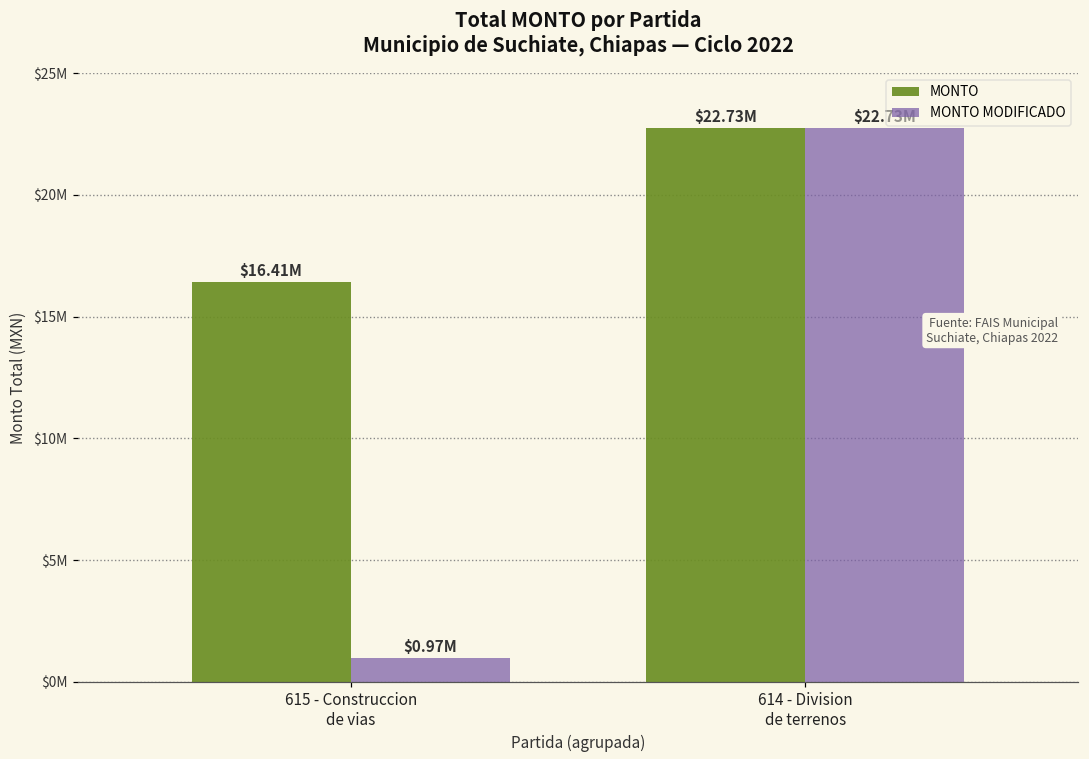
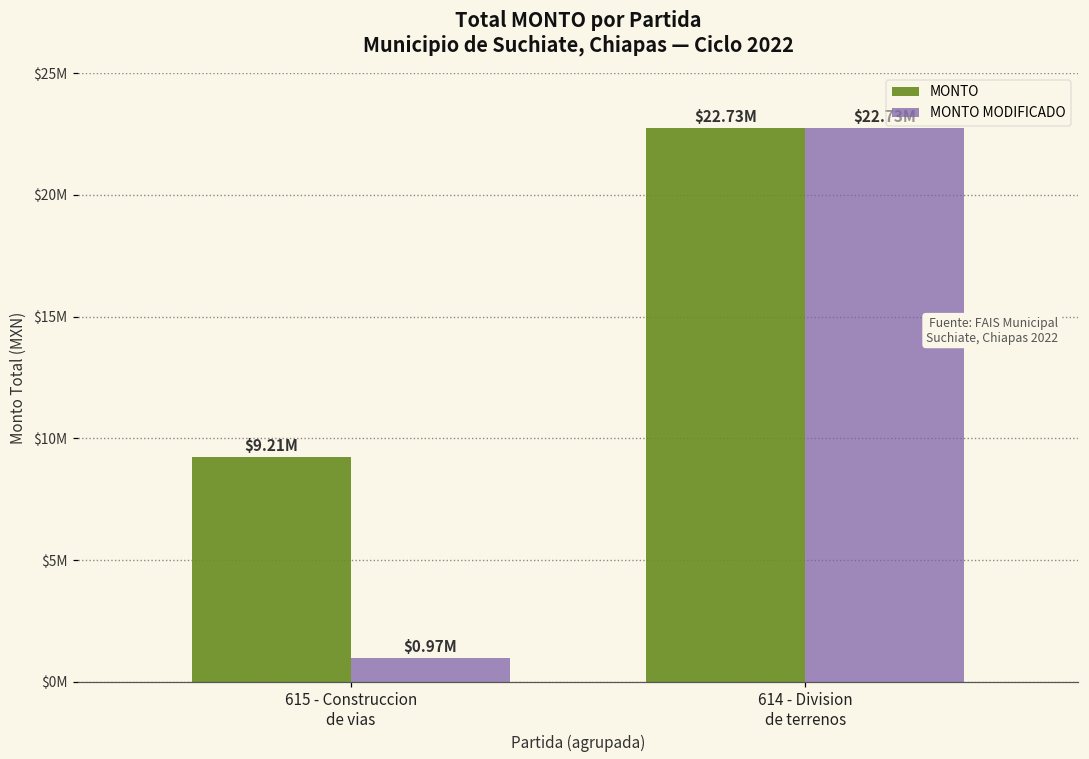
MONTO, 615 - Construccion de vias: $16.41M -> $9.21M
